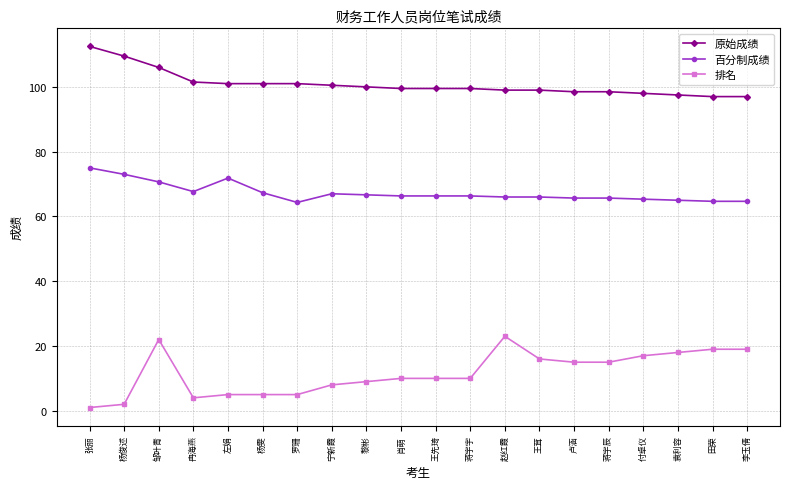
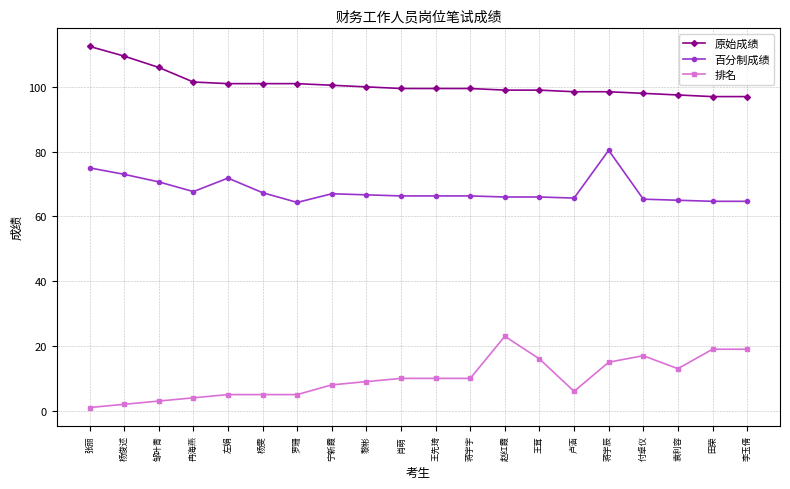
排名, 邹叶青: 22 -> 3
排名, 卢涵: 15 -> 6
百分制成绩, 蒋宇辰: 66 -> 80
排名, 袁利容: 18 -> 13
